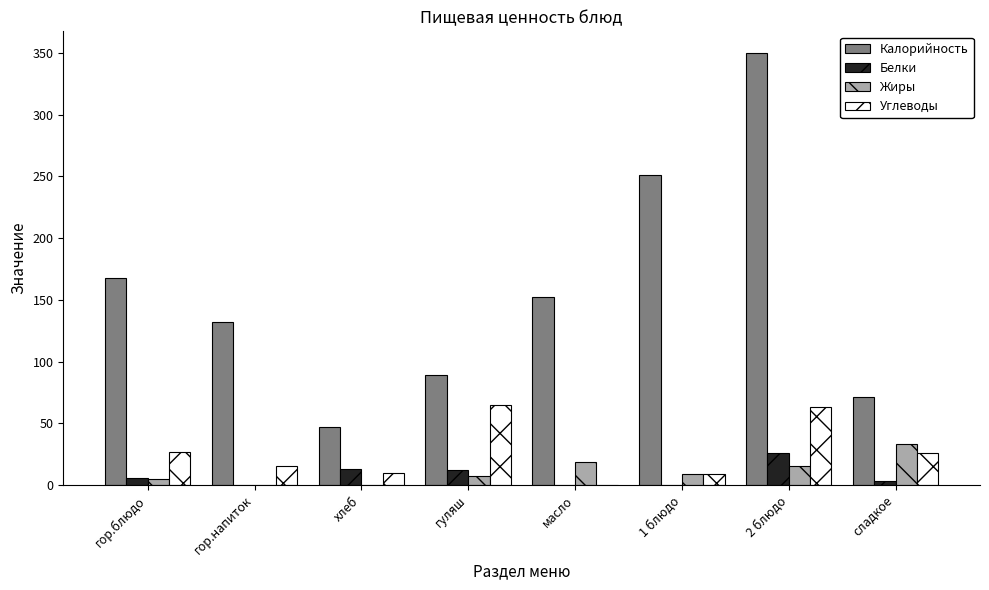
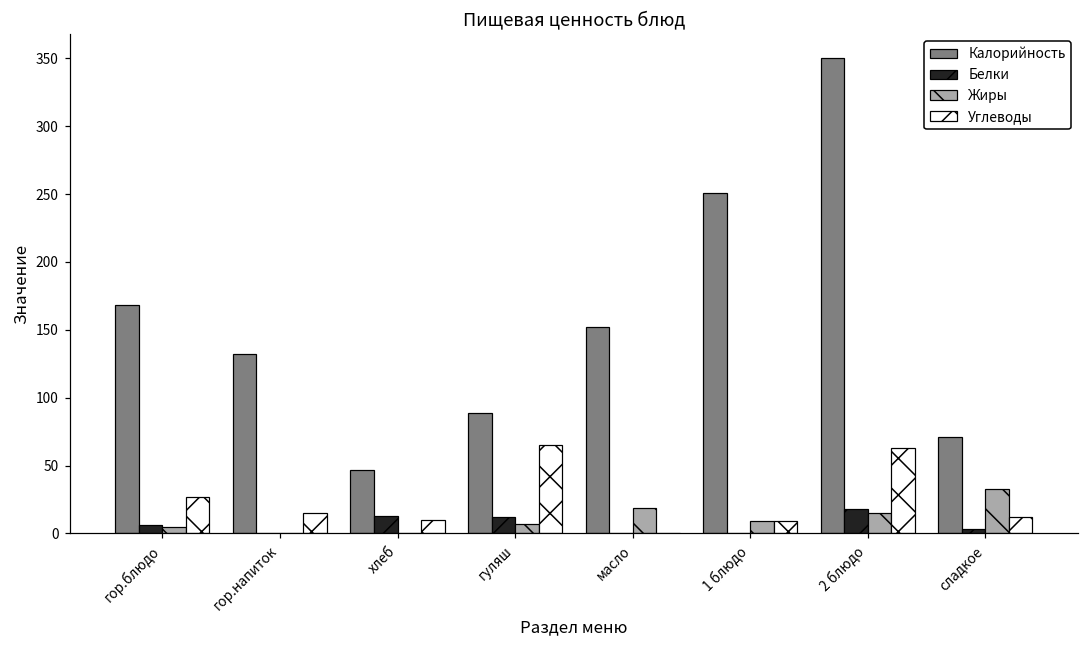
Белки, 2 блюдо: 26 -> 18
Углеводы, сладкое: 26 -> 12
